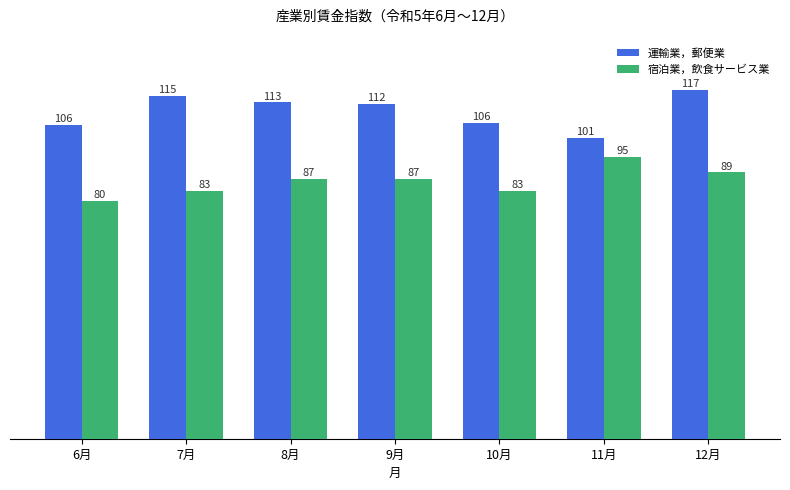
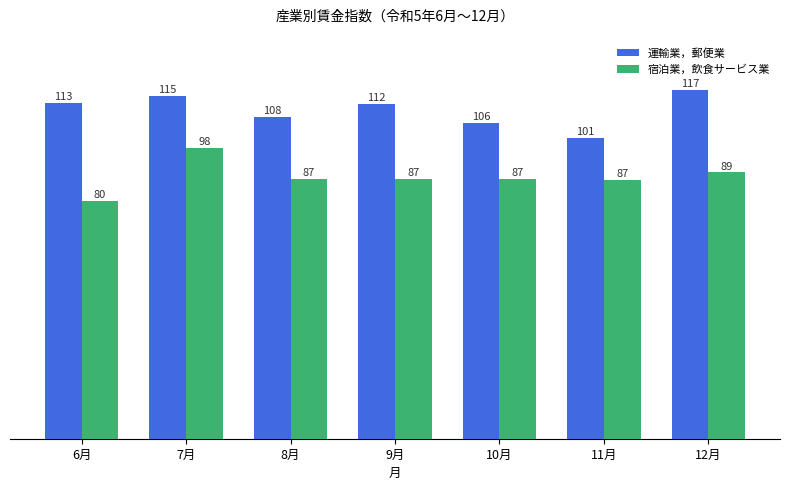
運輸業，郵便業, 6月: 106 -> 113
宿泊業，飲食サービス業, 7月: 83 -> 98
運輸業，郵便業, 8月: 113 -> 108
宿泊業，飲食サービス業, 10月: 83 -> 87
宿泊業，飲食サービス業, 11月: 95 -> 87
